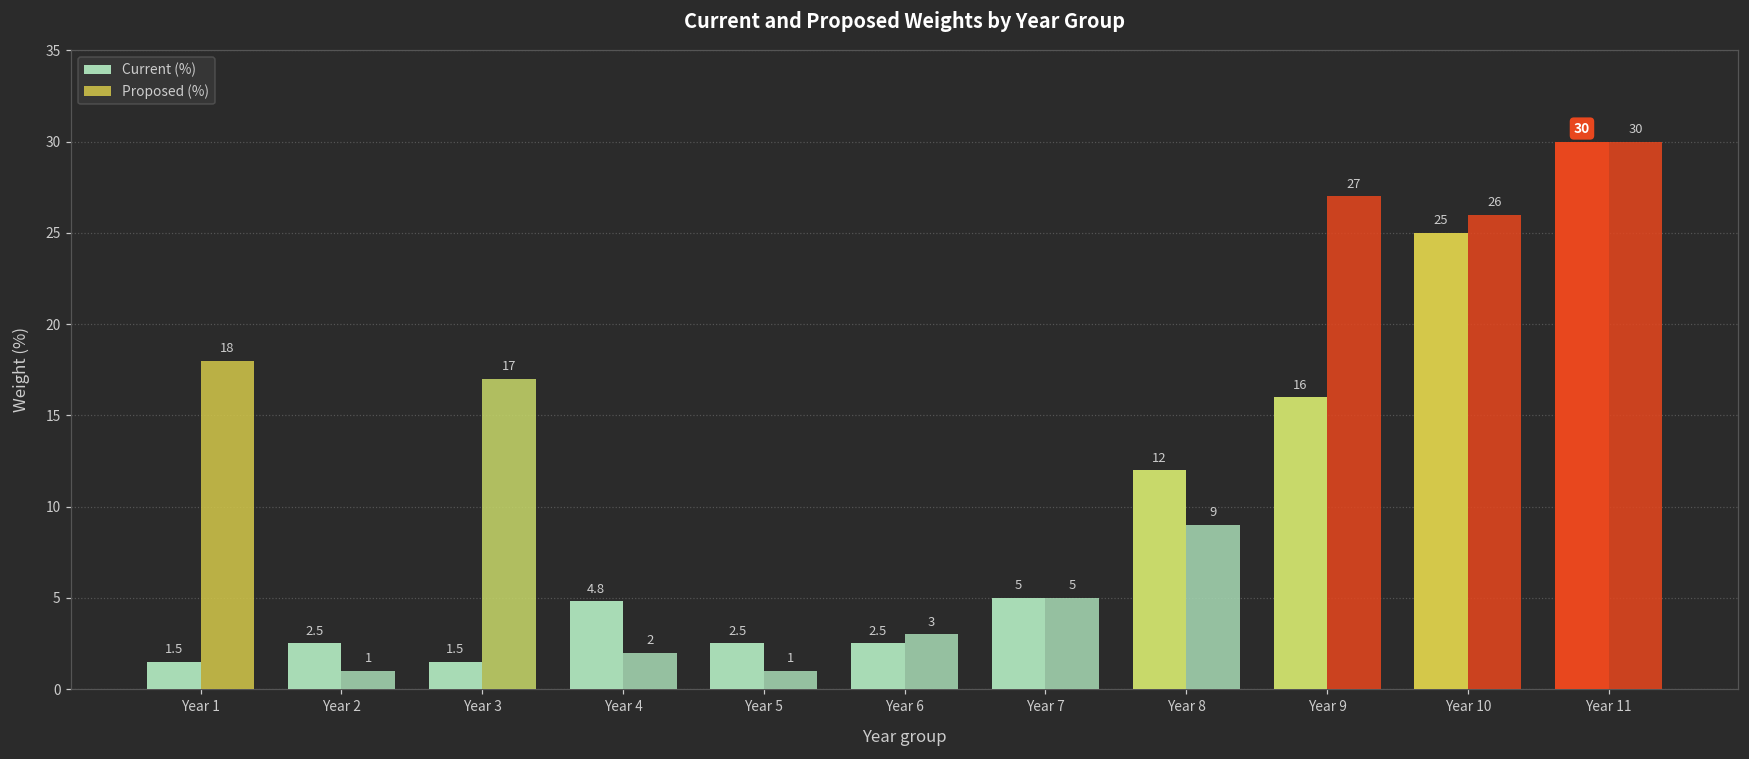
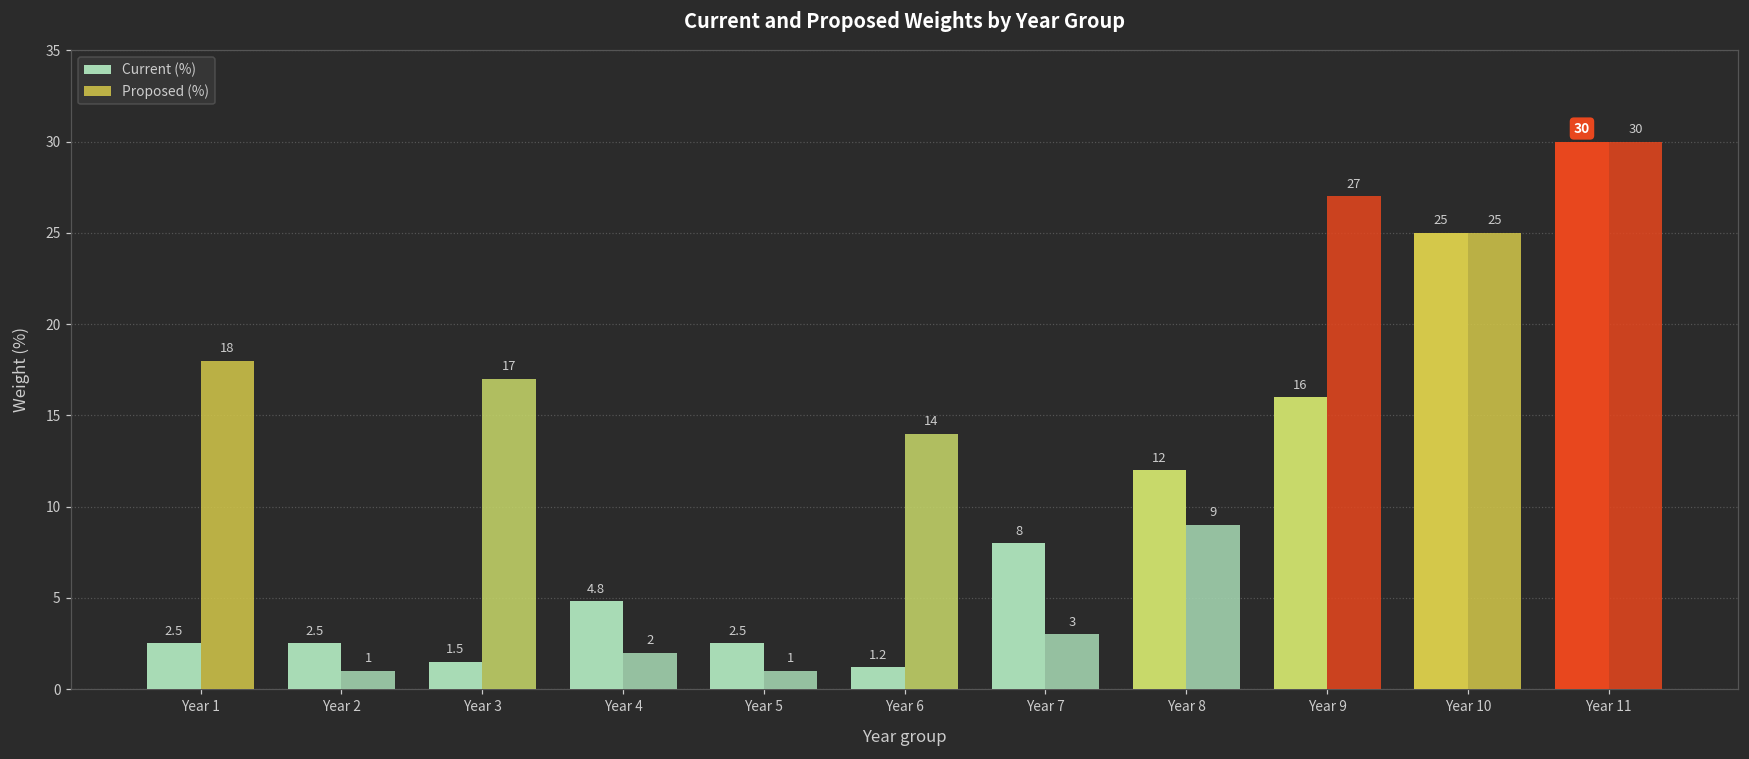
Current (%), Year 1: 1.5 -> 2.5
Current (%), Year 6: 2.5 -> 1.2
Proposed (%), Year 6: 3 -> 14
Current (%), Year 7: 5 -> 8
Proposed (%), Year 7: 5 -> 3
Proposed (%), Year 10: 26 -> 25
